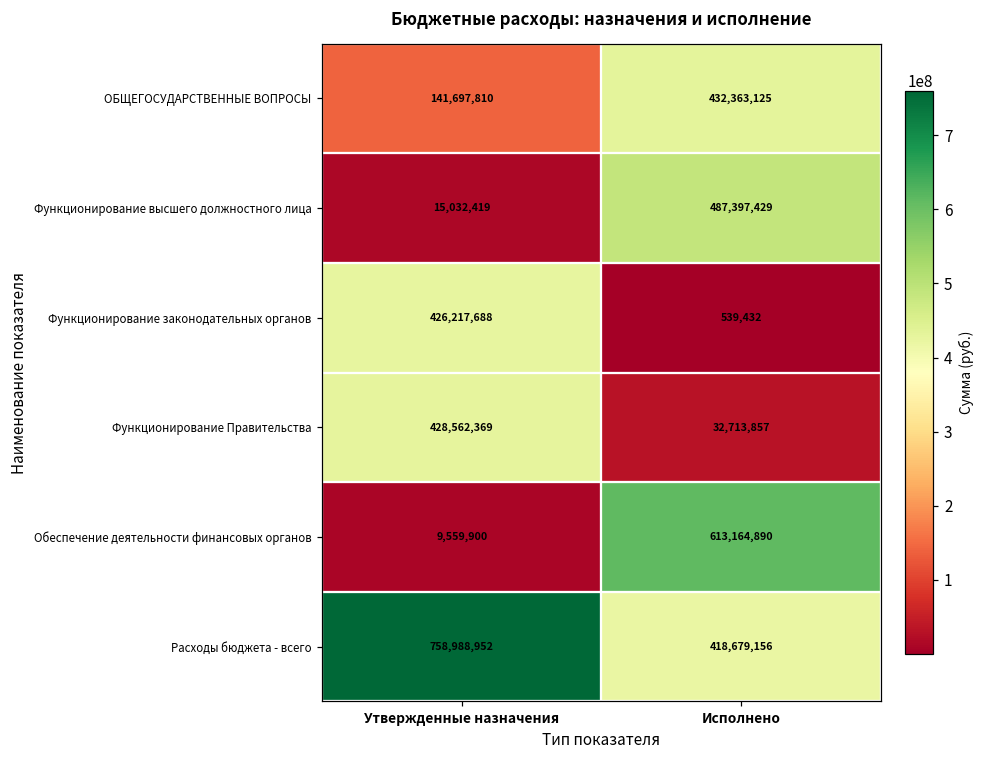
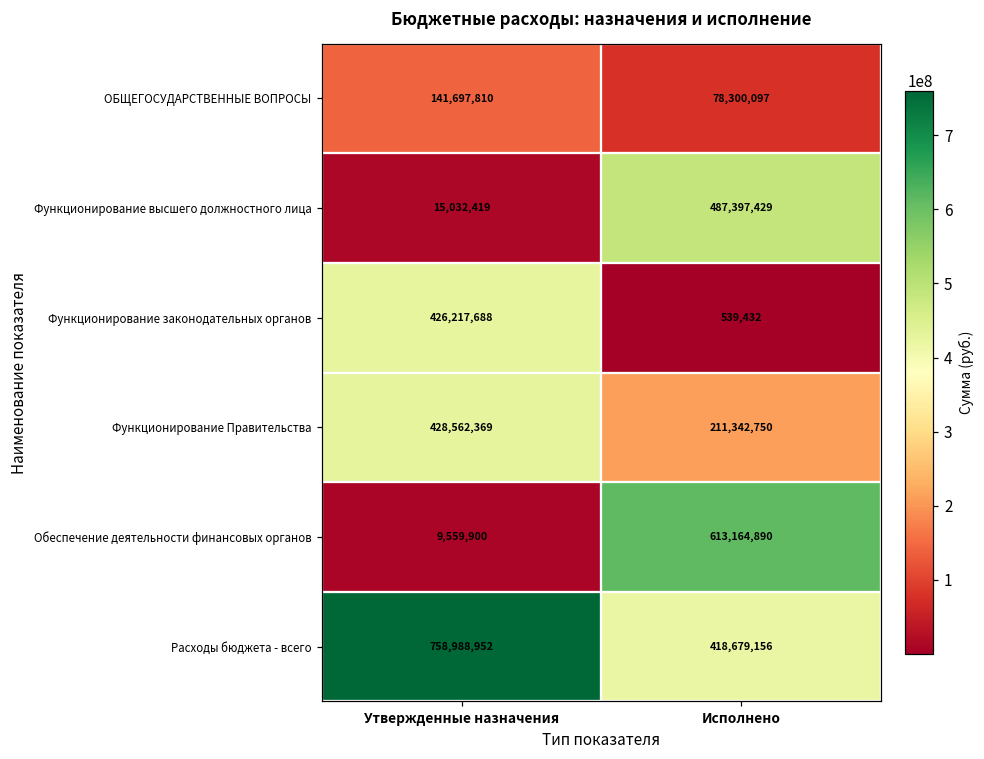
ОБЩЕГОСУДАРСТВЕННЫЕ ВОПРОСЫ, Исполнено: 432,363,125 -> 78,300,097
Функционирование Правительства, Исполнено: 32,713,857 -> 211,342,750
